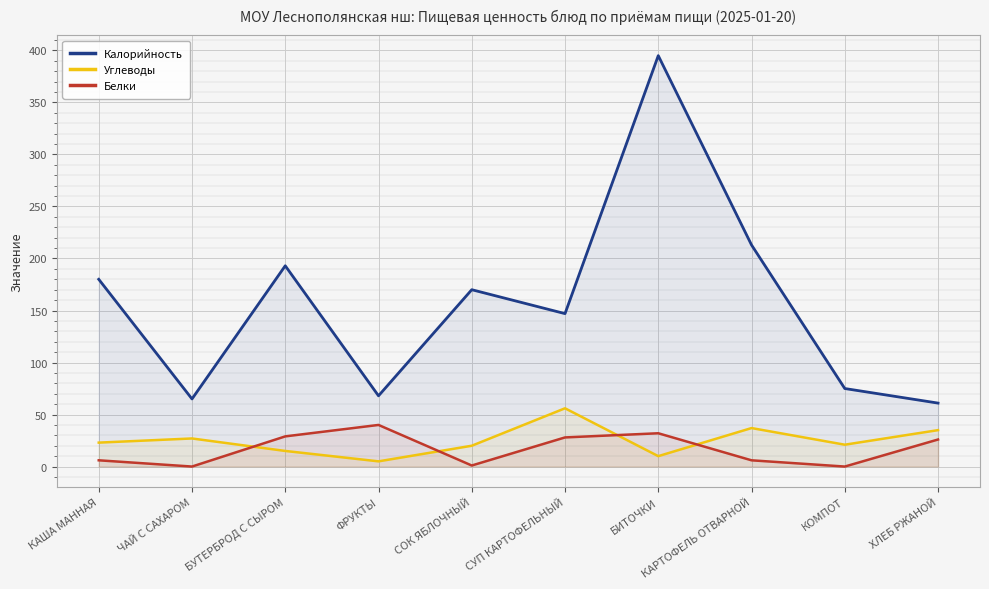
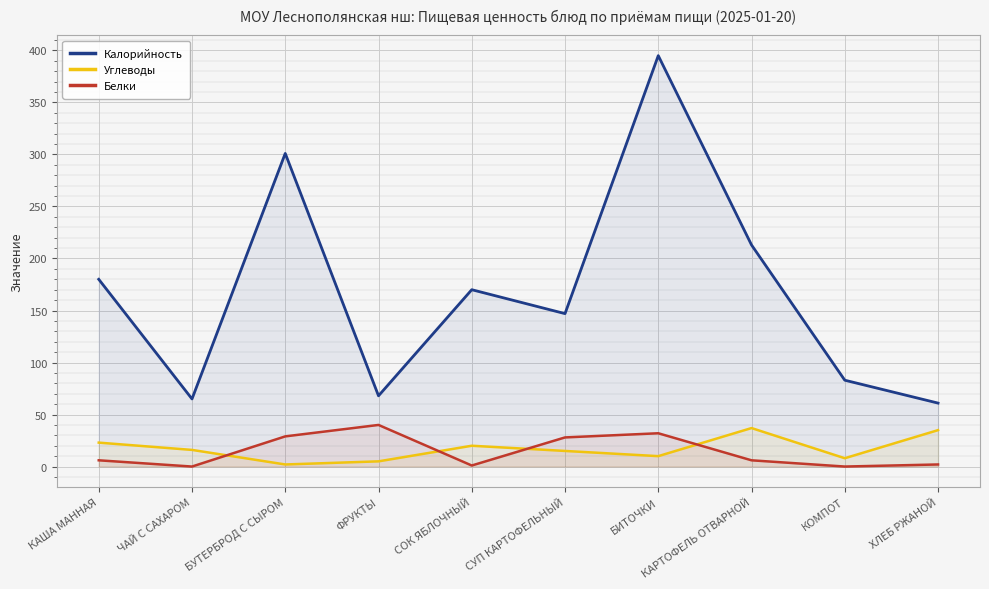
Углеводы, ЧАЙ С САХАРОМ: 27 -> 16
Калорийность, БУТЕРБРОД С СЫРОМ: 193 -> 301
Углеводы, БУТЕРБРОД С СЫРОМ: 15 -> 2
Углеводы, СУП КАРТОФЕЛЬНЫЙ: 56 -> 15
Калорийность, КОМПОТ: 75 -> 83
Углеводы, КОМПОТ: 21 -> 8
Белки, ХЛЕБ РЖАНОЙ: 26 -> 2
